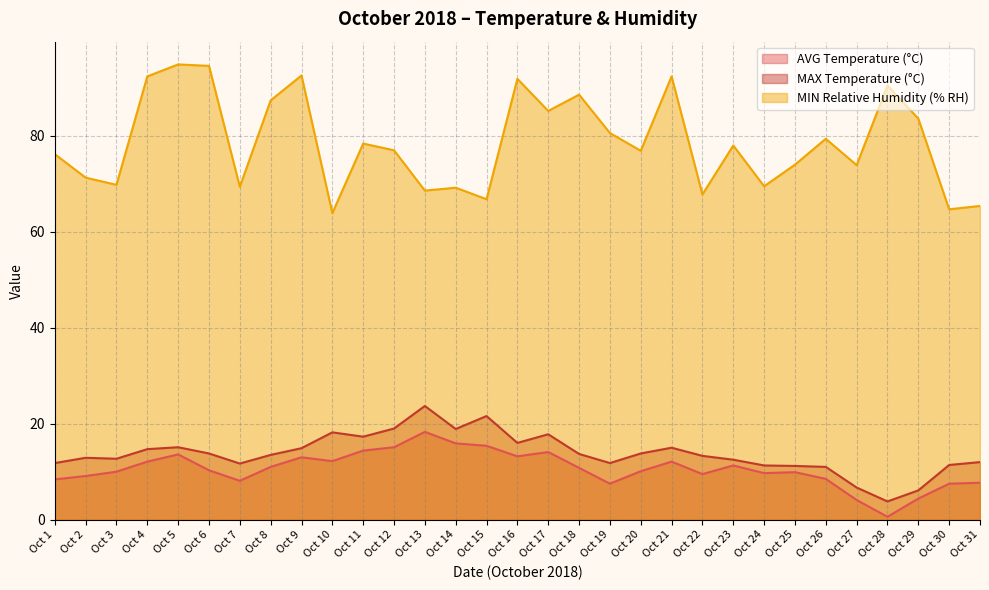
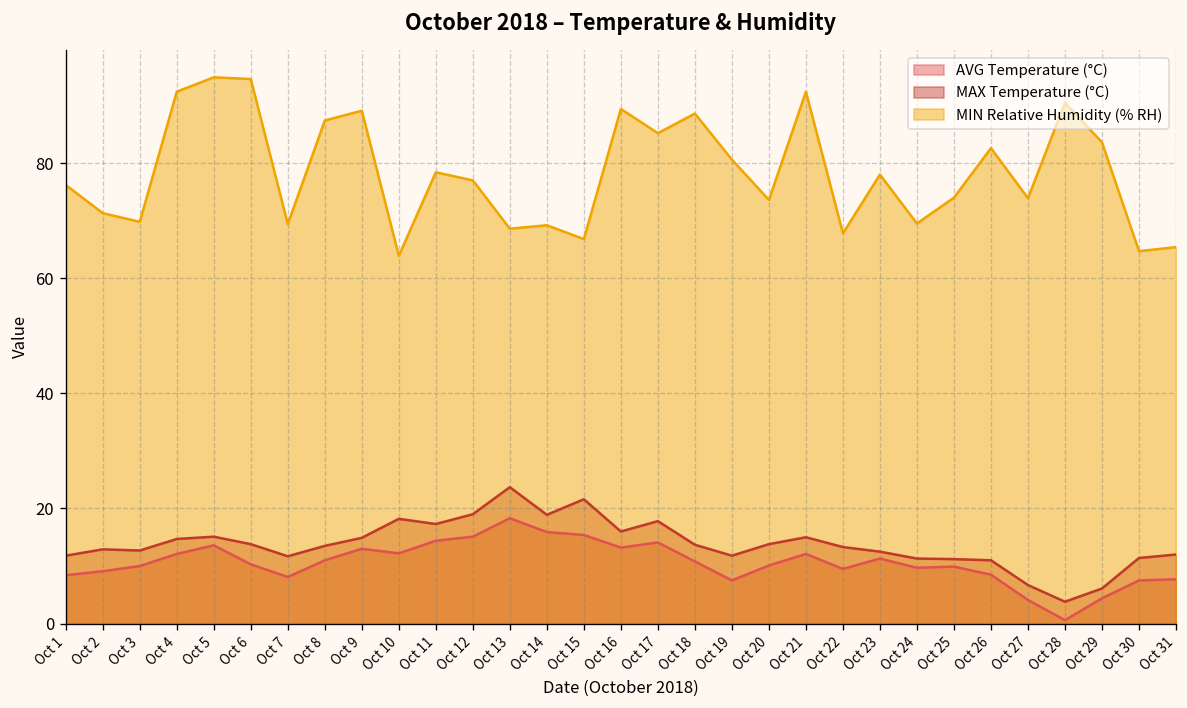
MIN Relative Humidity (% RH), Oct 9: 93 -> 89
MIN Relative Humidity (% RH), Oct 16: 92 -> 89
MIN Relative Humidity (% RH), Oct 20: 77 -> 74
MIN Relative Humidity (% RH), Oct 26: 79 -> 83
